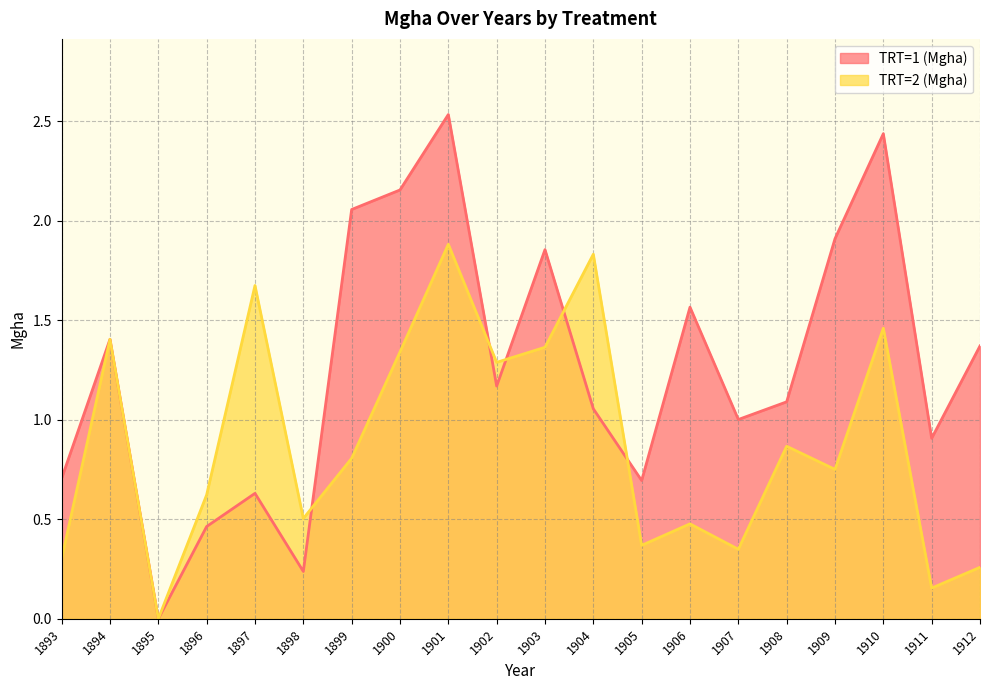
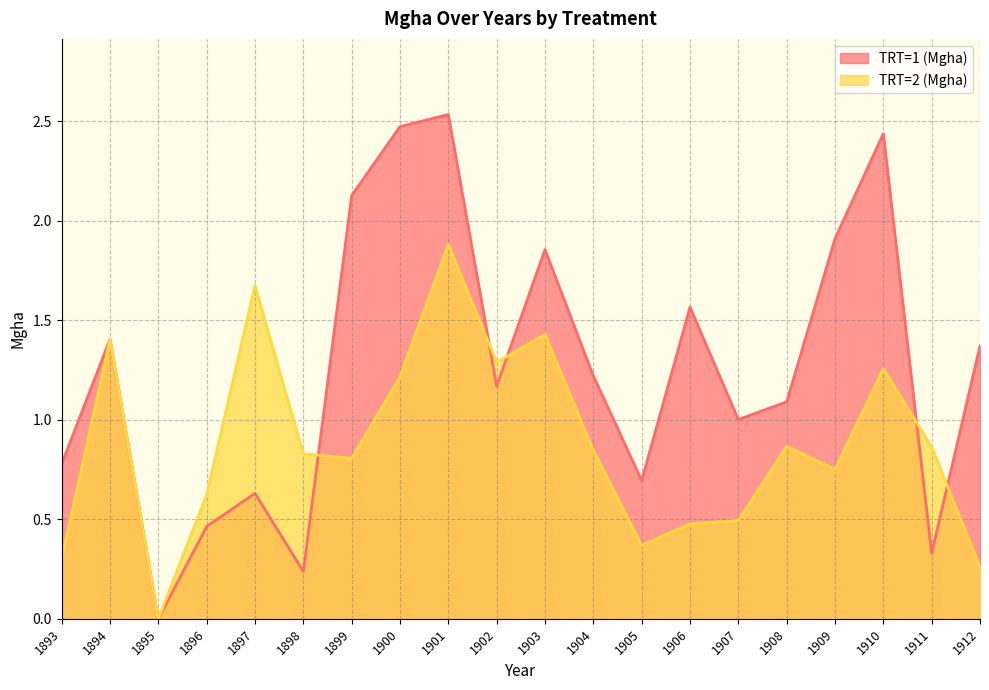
TRT=1 (Mgha), 1893: 0.71 -> 0.78
TRT=2 (Mgha), 1898: 0.50 -> 0.83
TRT=1 (Mgha), 1899: 2.06 -> 2.13
TRT=1 (Mgha), 1900: 2.15 -> 2.47
TRT=2 (Mgha), 1900: 1.34 -> 1.22
TRT=2 (Mgha), 1903: 1.36 -> 1.43
TRT=1 (Mgha), 1904: 1.06 -> 1.22
TRT=2 (Mgha), 1904: 1.83 -> 0.85
TRT=2 (Mgha), 1907: 0.35 -> 0.49
TRT=2 (Mgha), 1910: 1.46 -> 1.26
TRT=1 (Mgha), 1911: 0.91 -> 0.33
TRT=2 (Mgha), 1911: 0.15 -> 0.86
